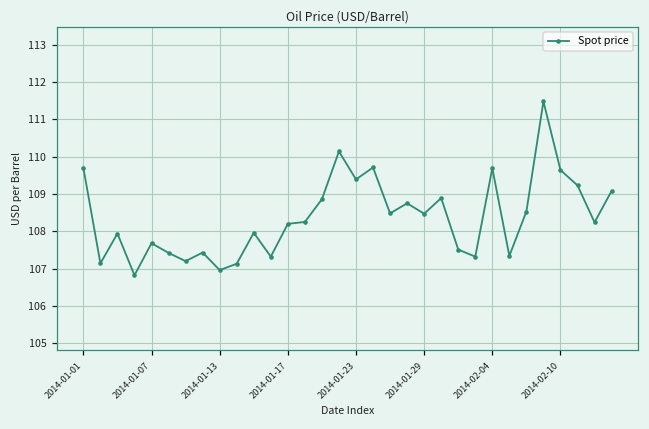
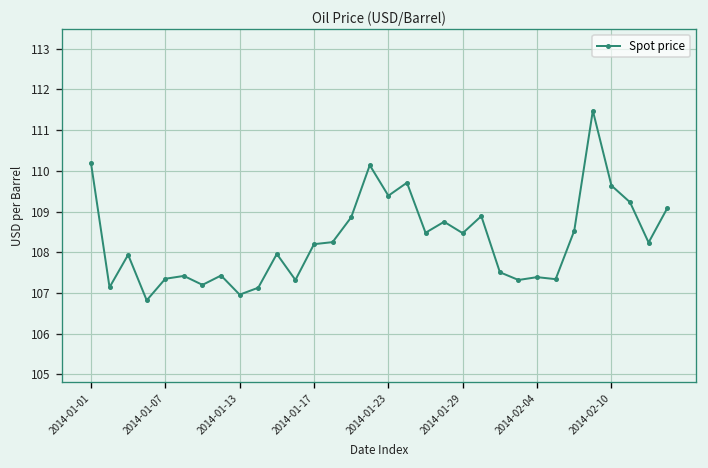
2014-01-01: 109.7 -> 110.2
2014-01-07: 107.7 -> 107.4
2014-02-04: 109.7 -> 107.4
